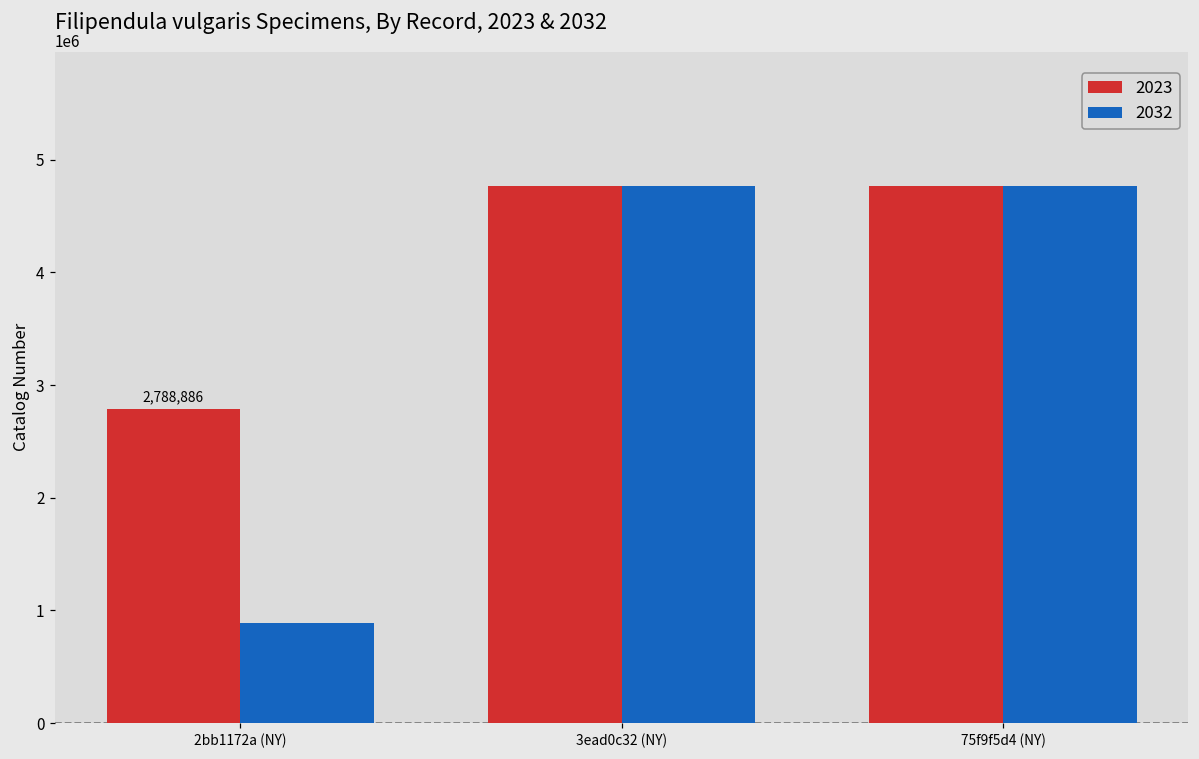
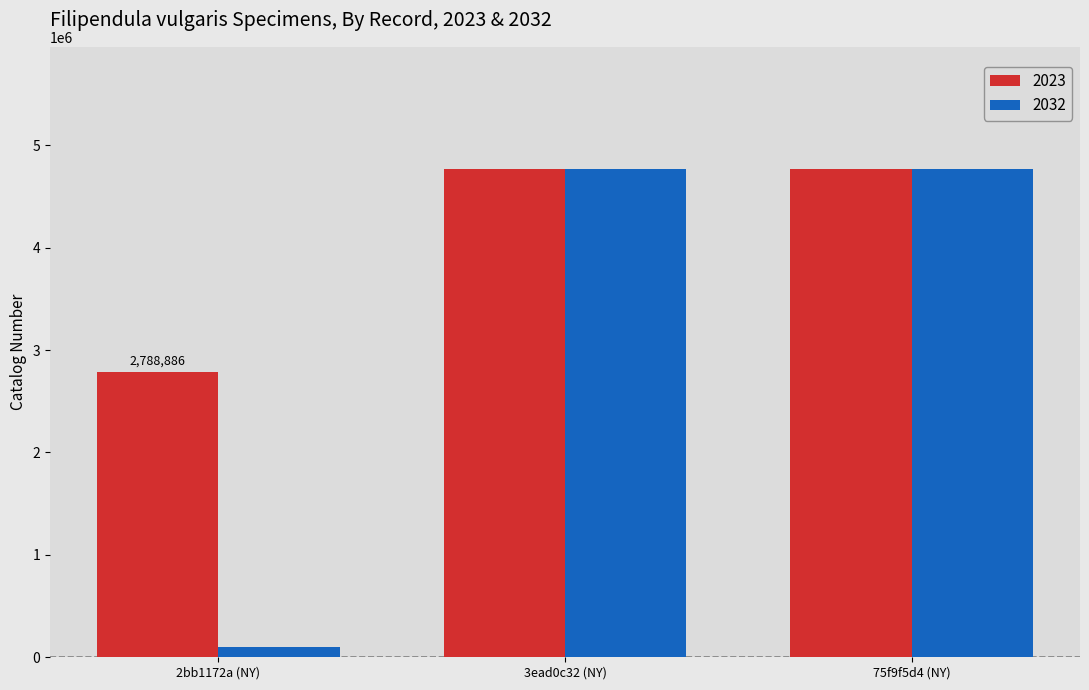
2032, 2bb1172a (NY): 880000 -> 100000
